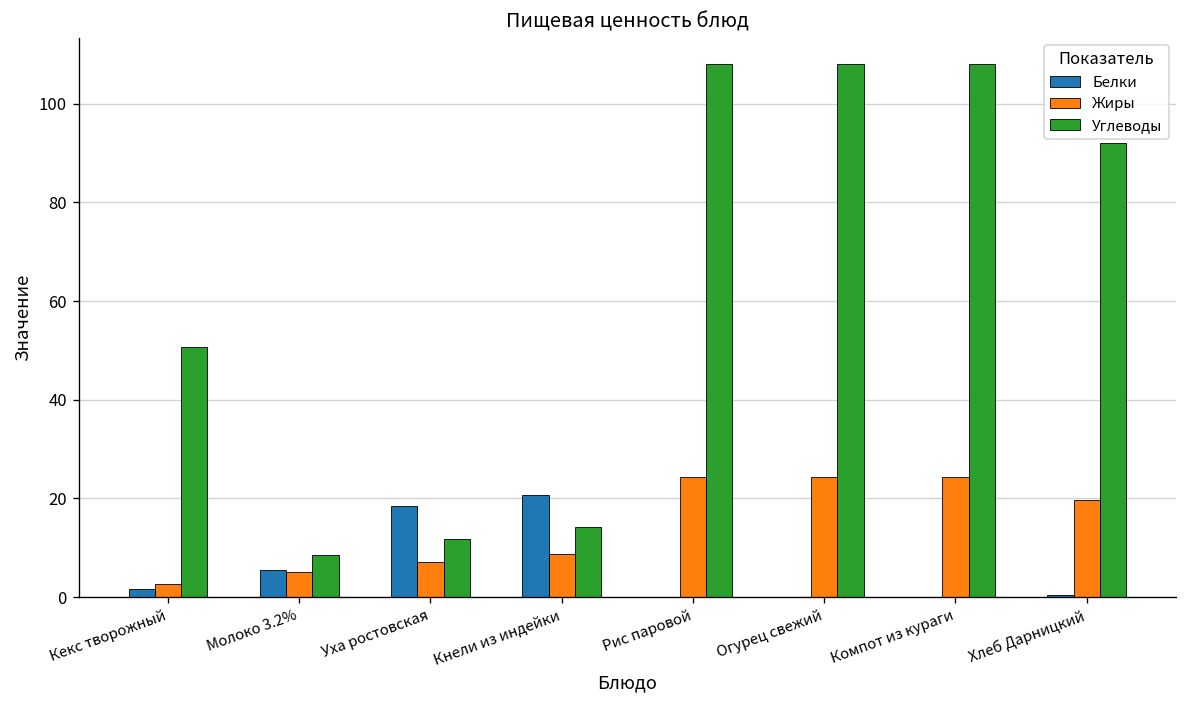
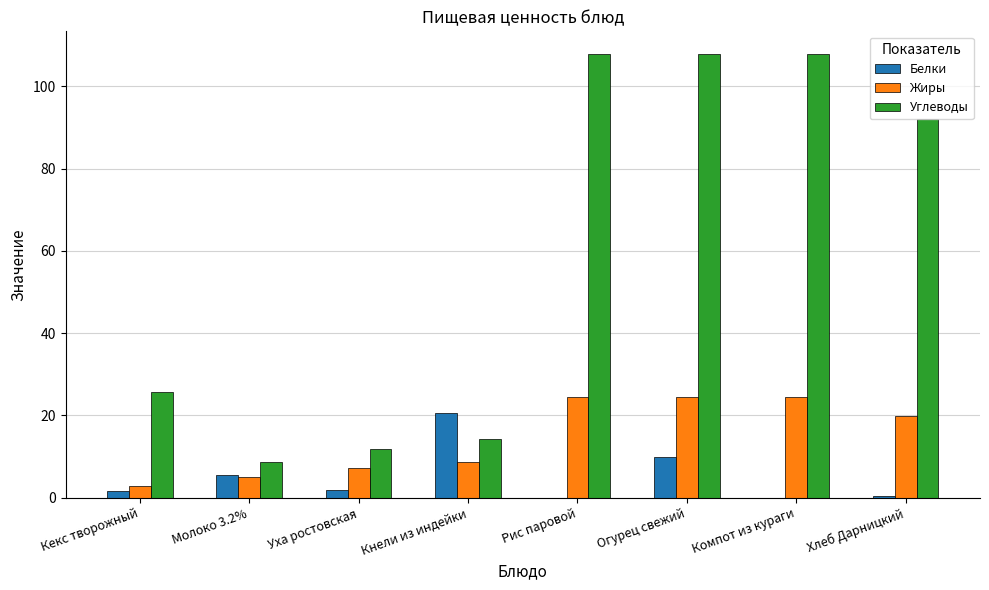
Углеводы, Кекс творожный: 51 -> 26
Белки, Уха ростовская: 19 -> 2
Белки, Огурец свежий: 0 -> 10
